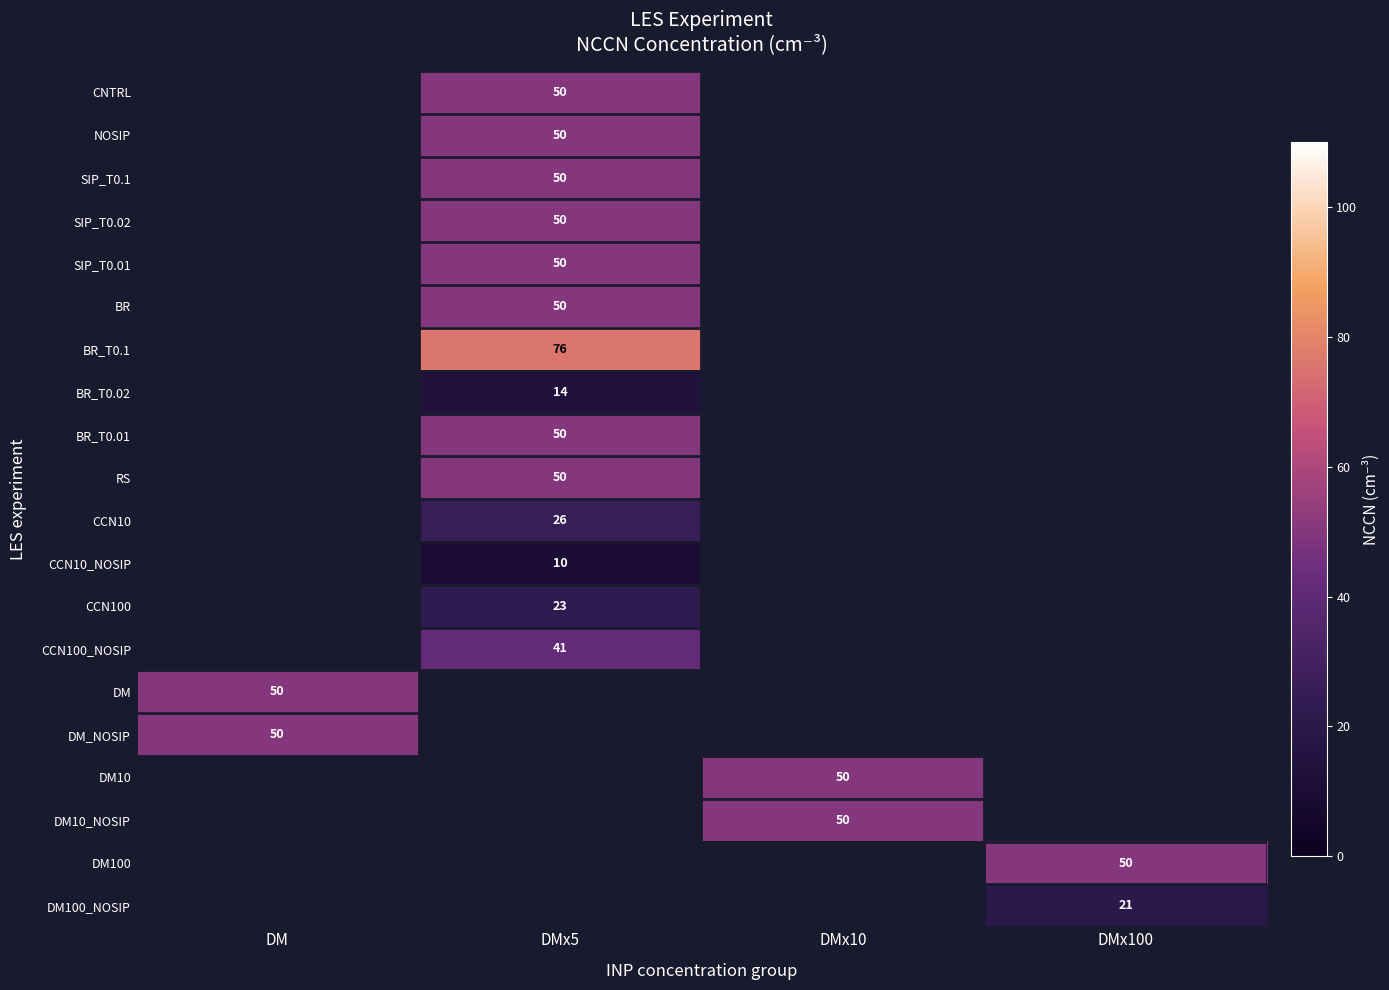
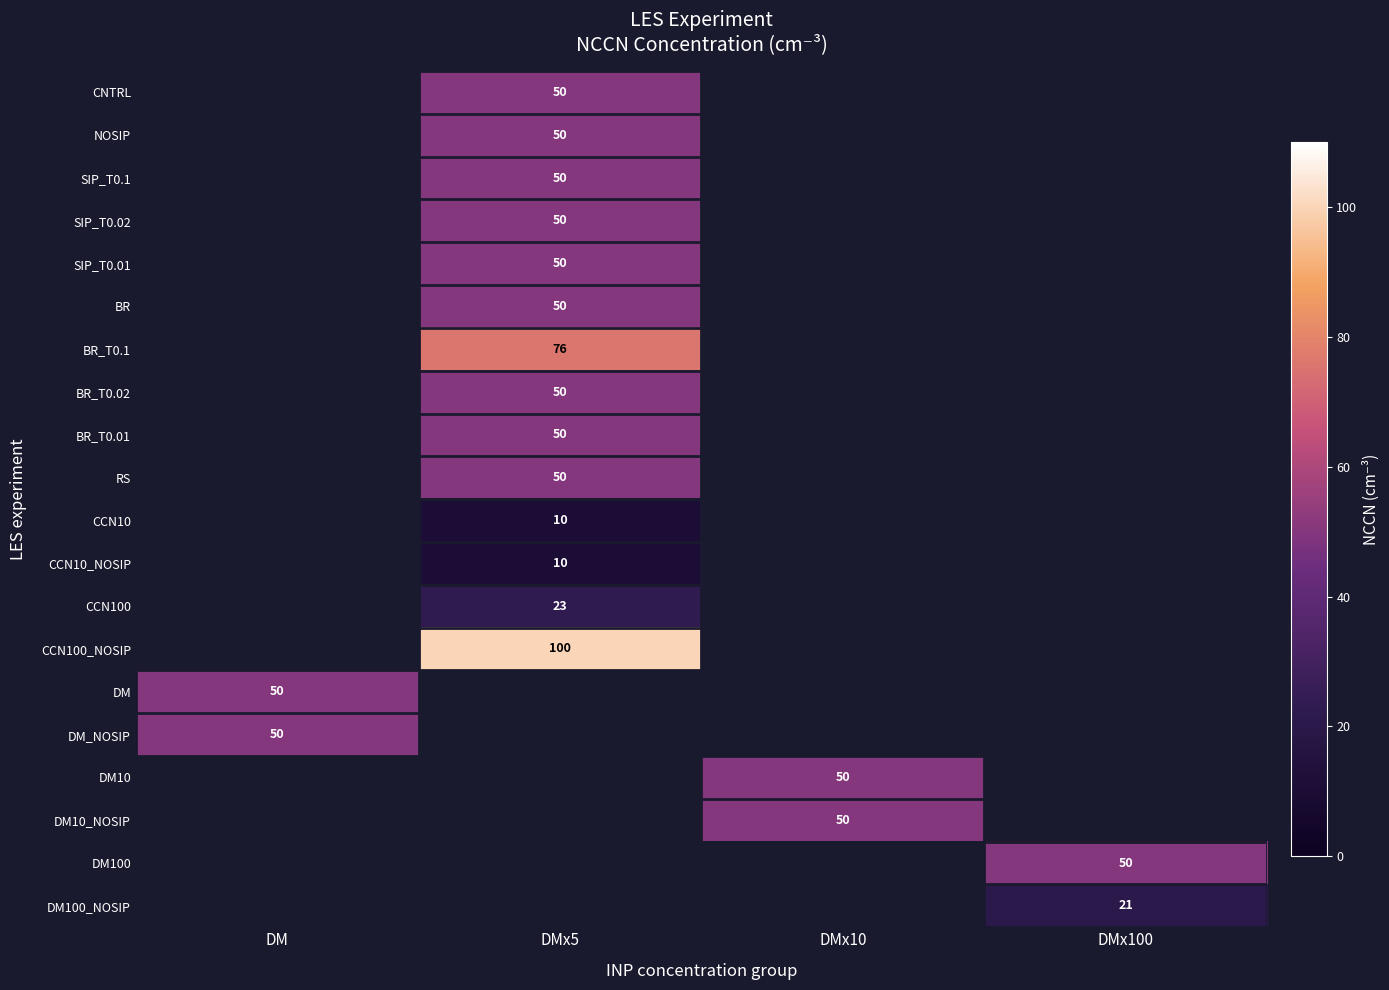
BR_T0.02, DMx5: 14 -> 50
CCN10, DMx5: 26 -> 10
CCN100_NOSIP, DMx5: 41 -> 100
